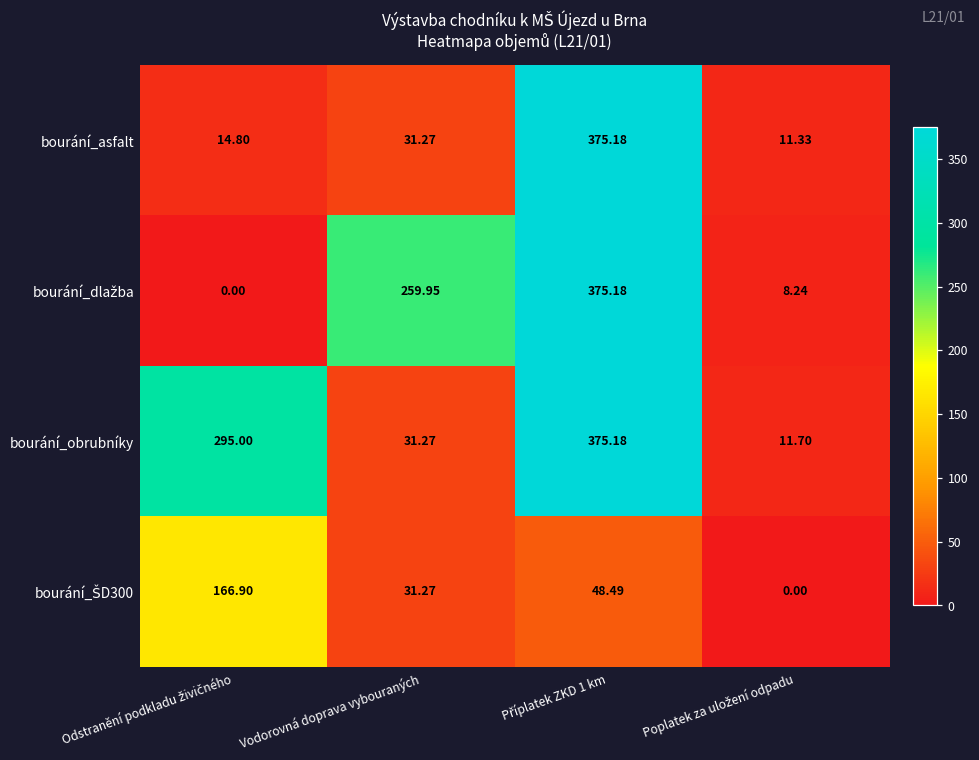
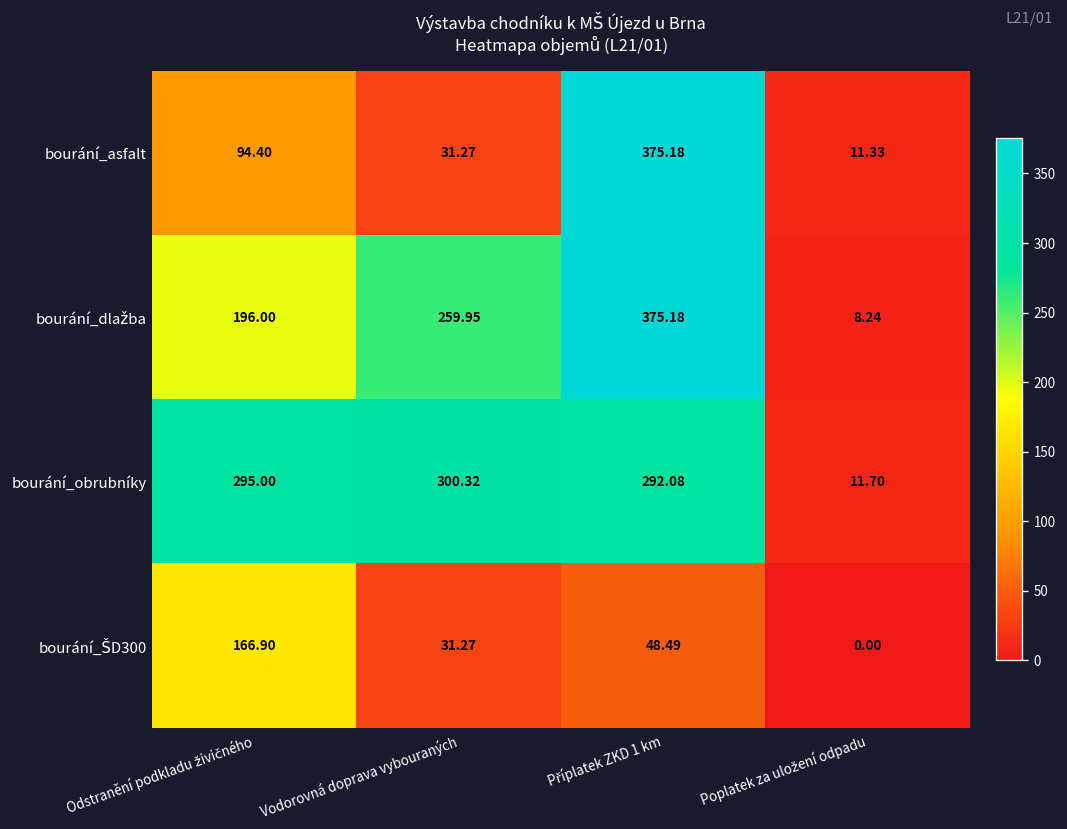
bourání_asfalt, Odstranění podkladu živičného: 14.80 -> 94.40
bourání_dlažba, Odstranění podkladu živičného: 0.00 -> 196.00
bourání_obrubníky, Vodorovná doprava vybouraných: 31.27 -> 300.32
bourání_obrubníky, Příplatek ZKD 1 km: 375.18 -> 292.08
